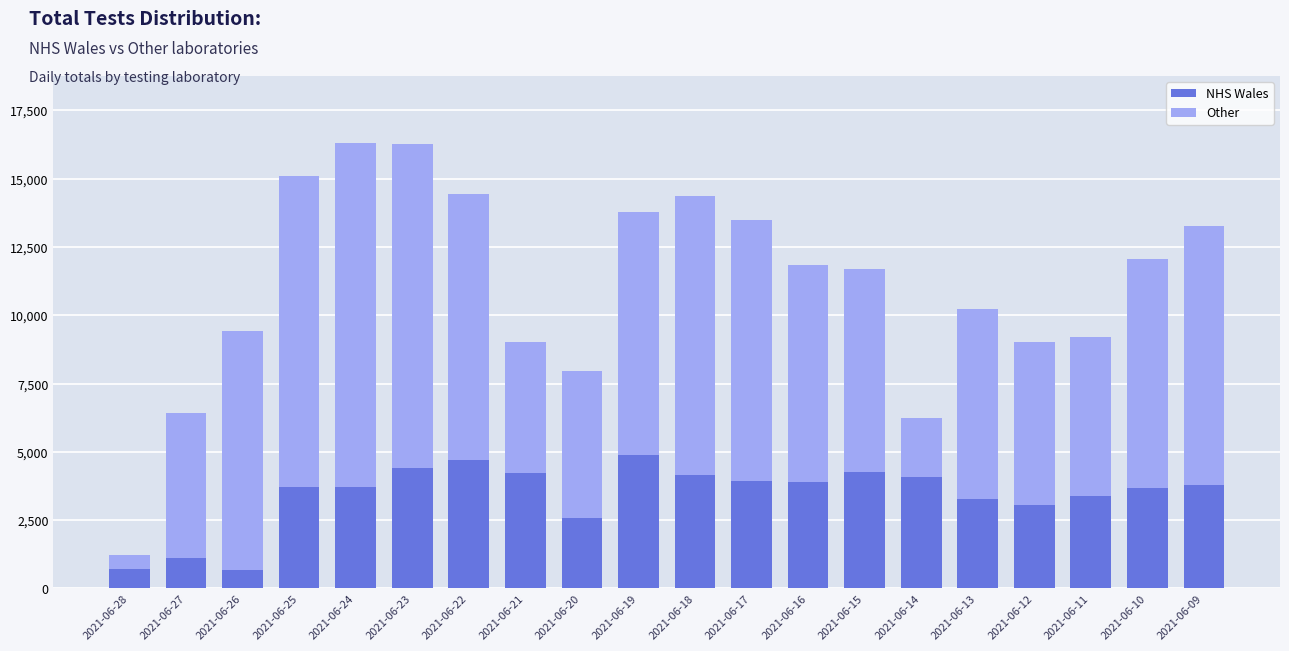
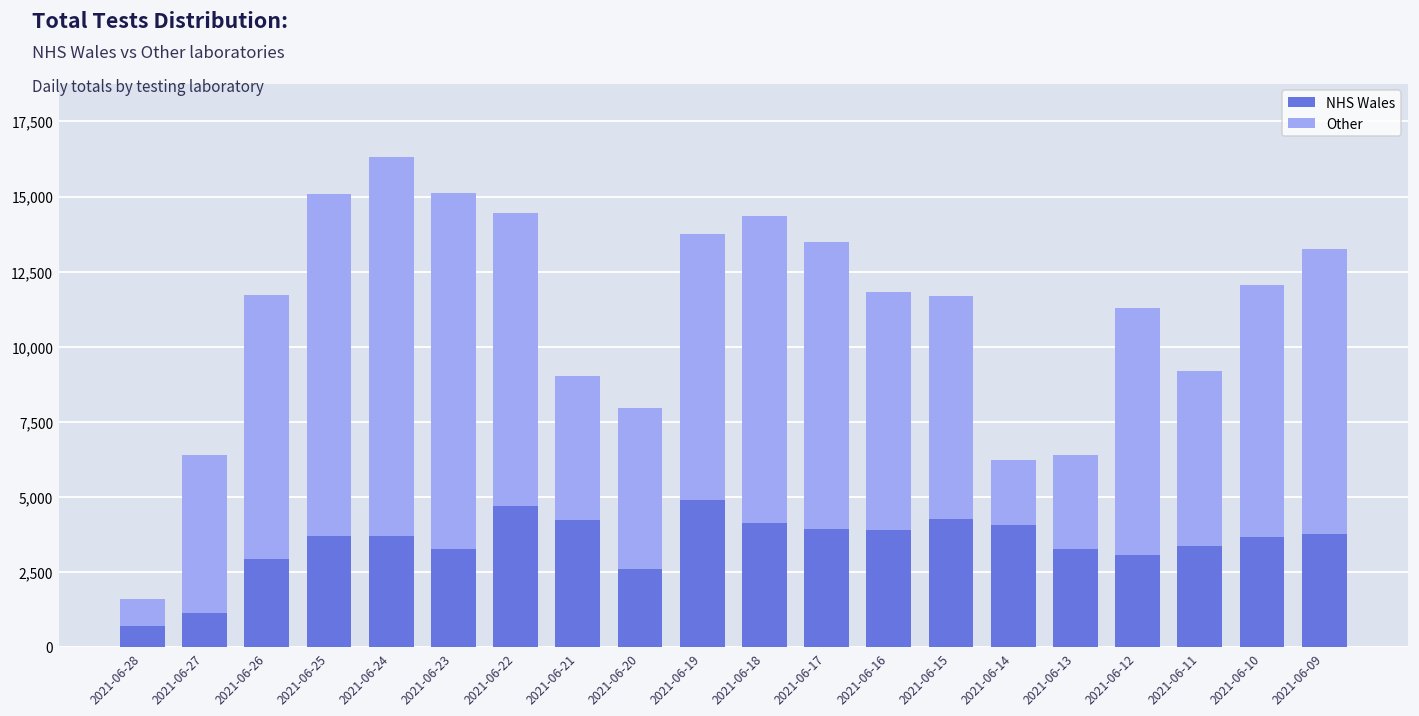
Other, 2021-06-28: 500 -> 900
NHS Wales, 2021-06-26: 700 -> 3,000
NHS Wales, 2021-06-23: 4,400 -> 3,300
Other, 2021-06-13: 7,000 -> 3,100
Other, 2021-06-12: 6,000 -> 8,200
